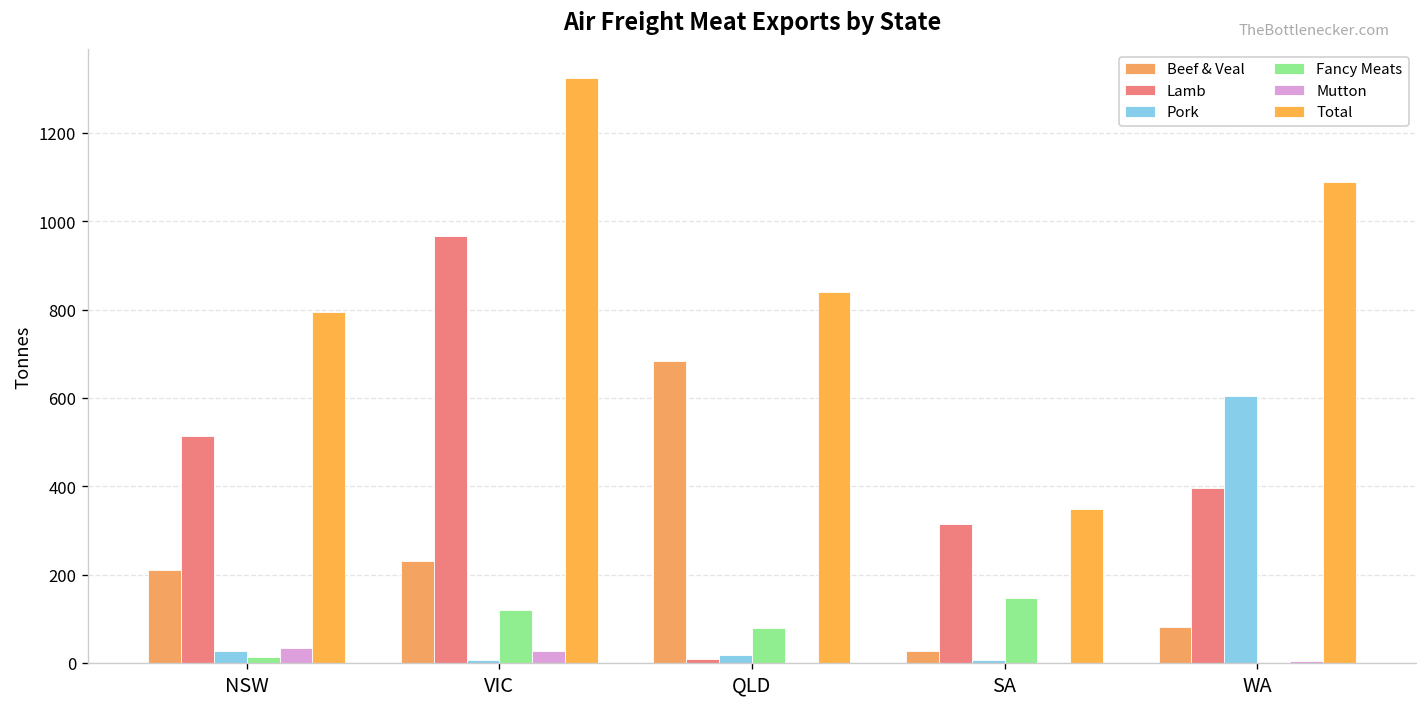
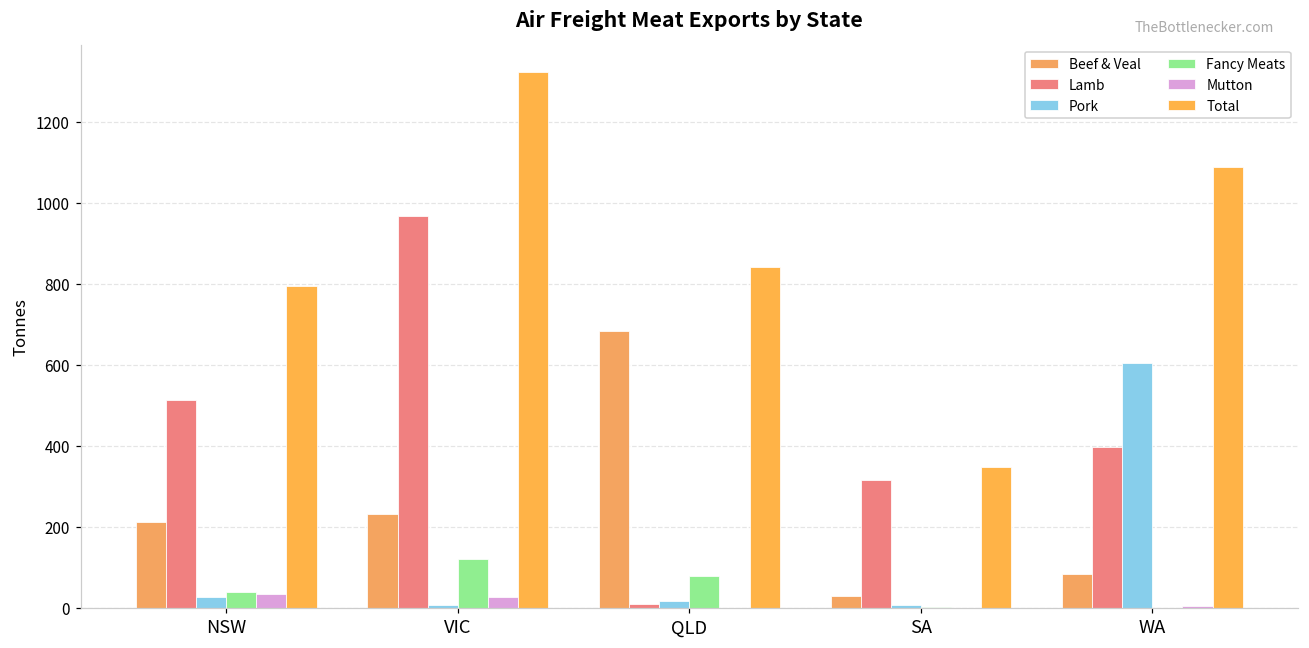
Fancy Meats, NSW: 10 -> 40
Fancy Meats, SA: 150 -> 0
